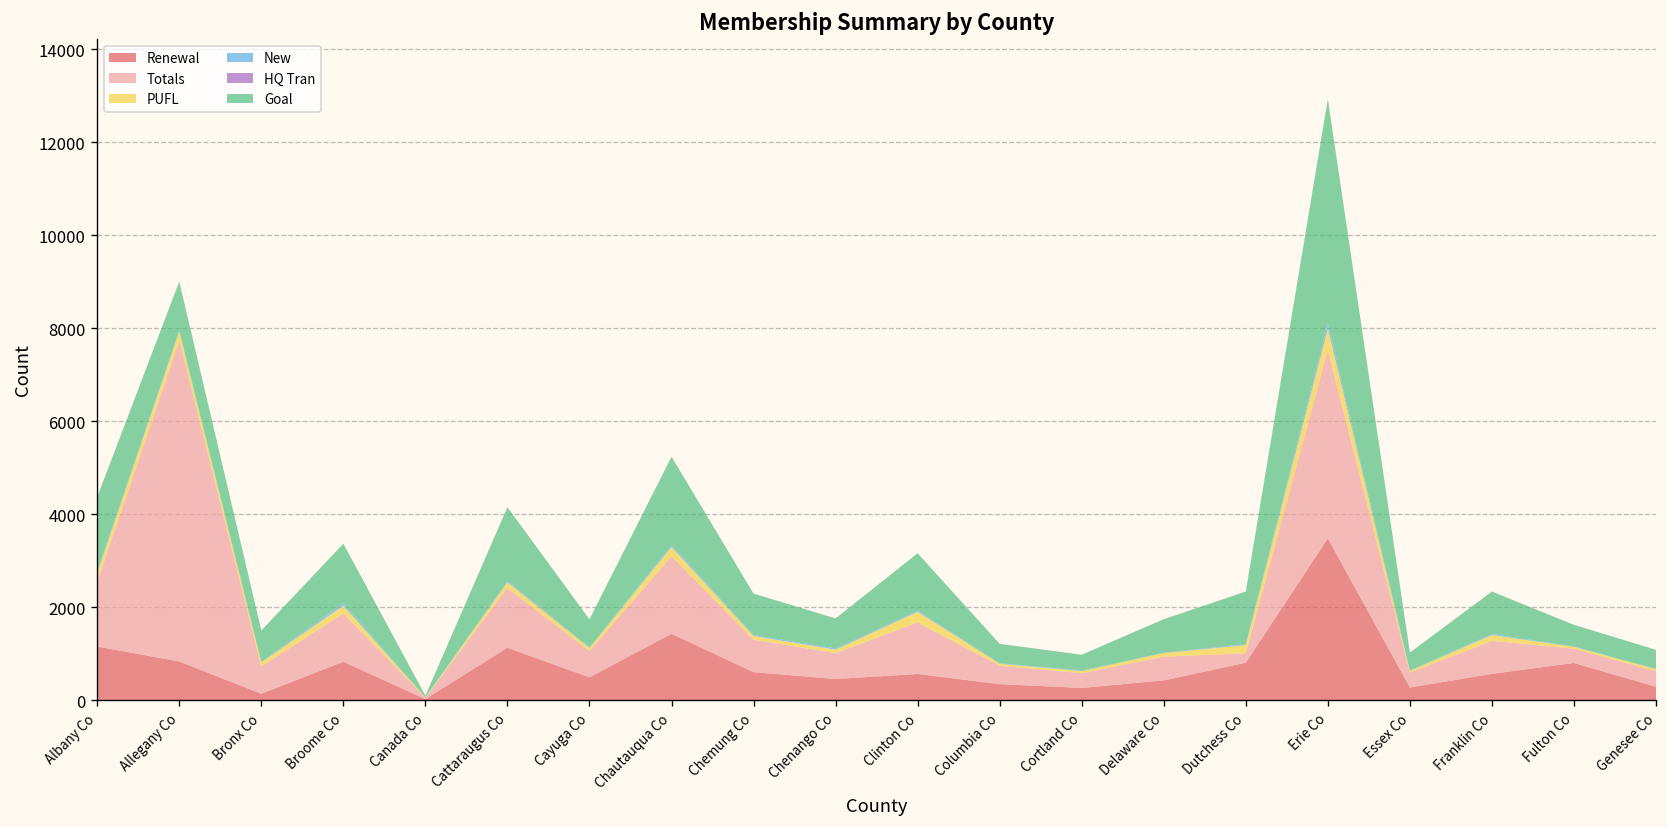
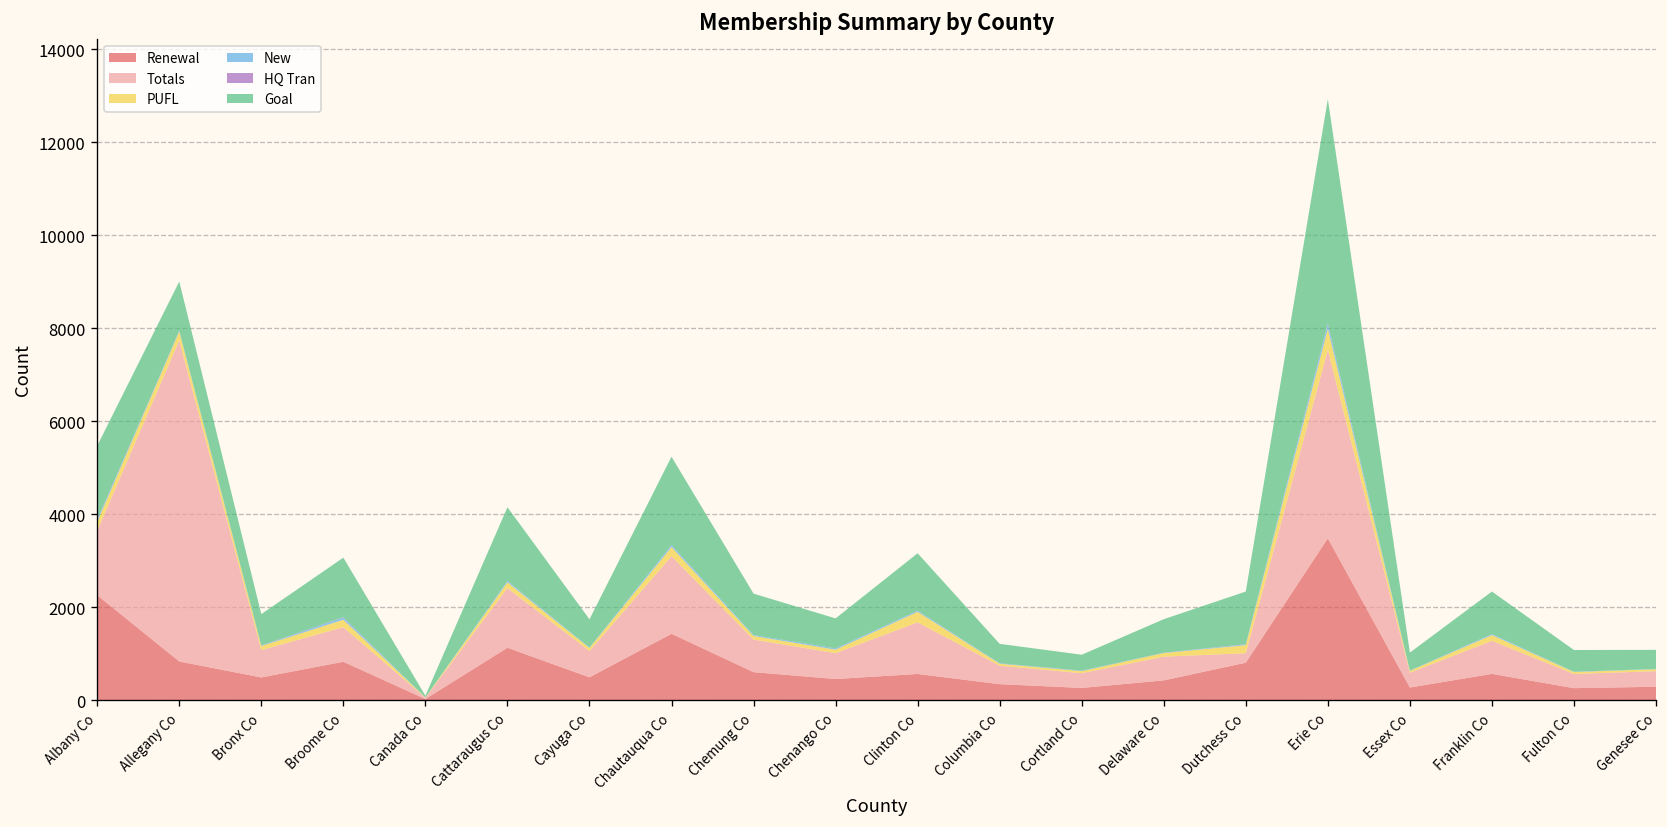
Renewal, Albany Co: 1200 -> 2300
Renewal, Bronx Co: 100 -> 500
Totals, Broome Co: 1000 -> 700
Renewal, Fulton Co: 800 -> 300
